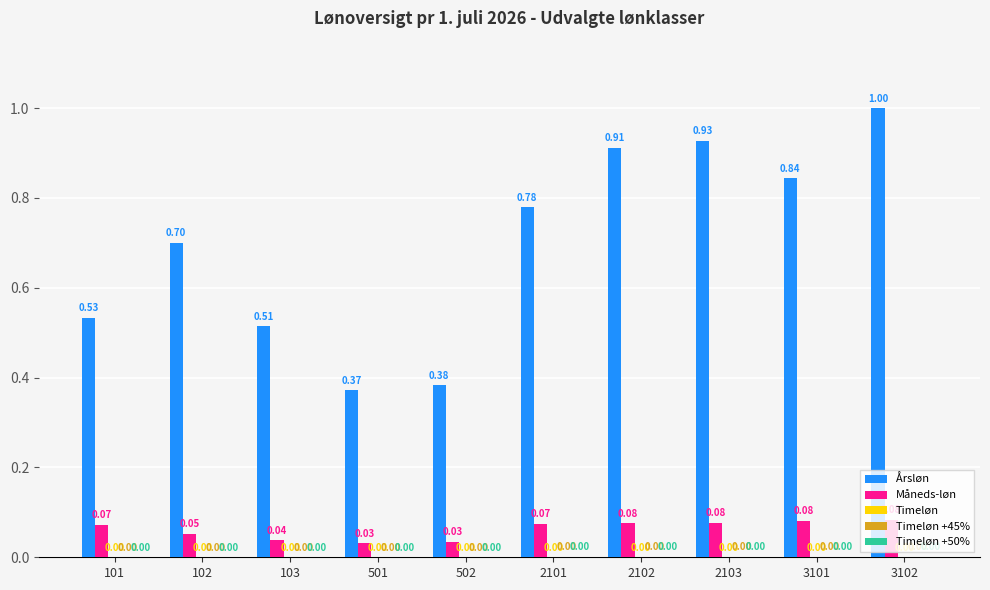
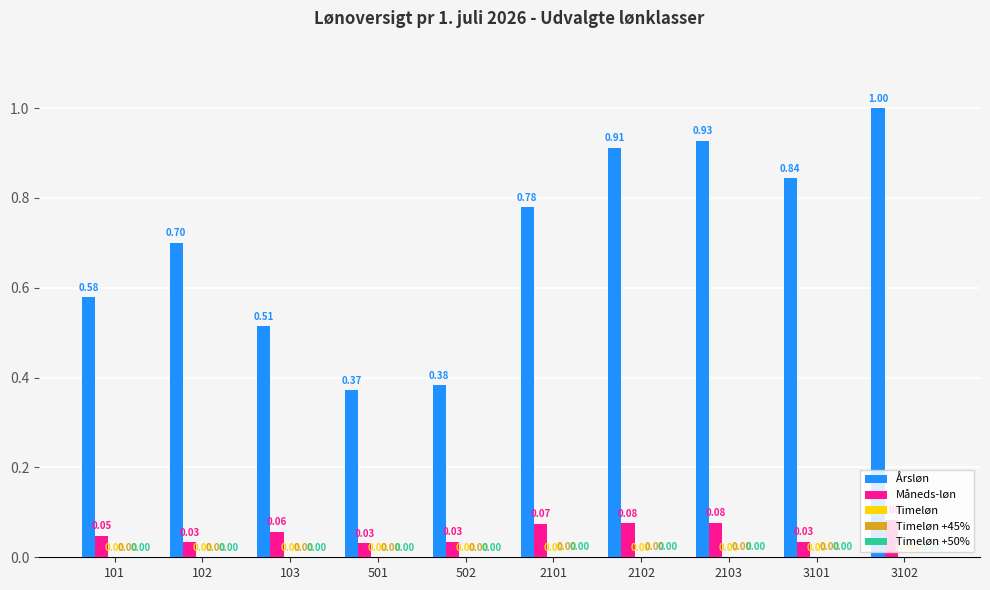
Årsløn, 101: 0.53 -> 0.58
Måneds-løn, 101: 0.07 -> 0.05
Måneds-løn, 102: 0.05 -> 0.03
Måneds-løn, 103: 0.04 -> 0.06
Måneds-løn, 3101: 0.08 -> 0.03
